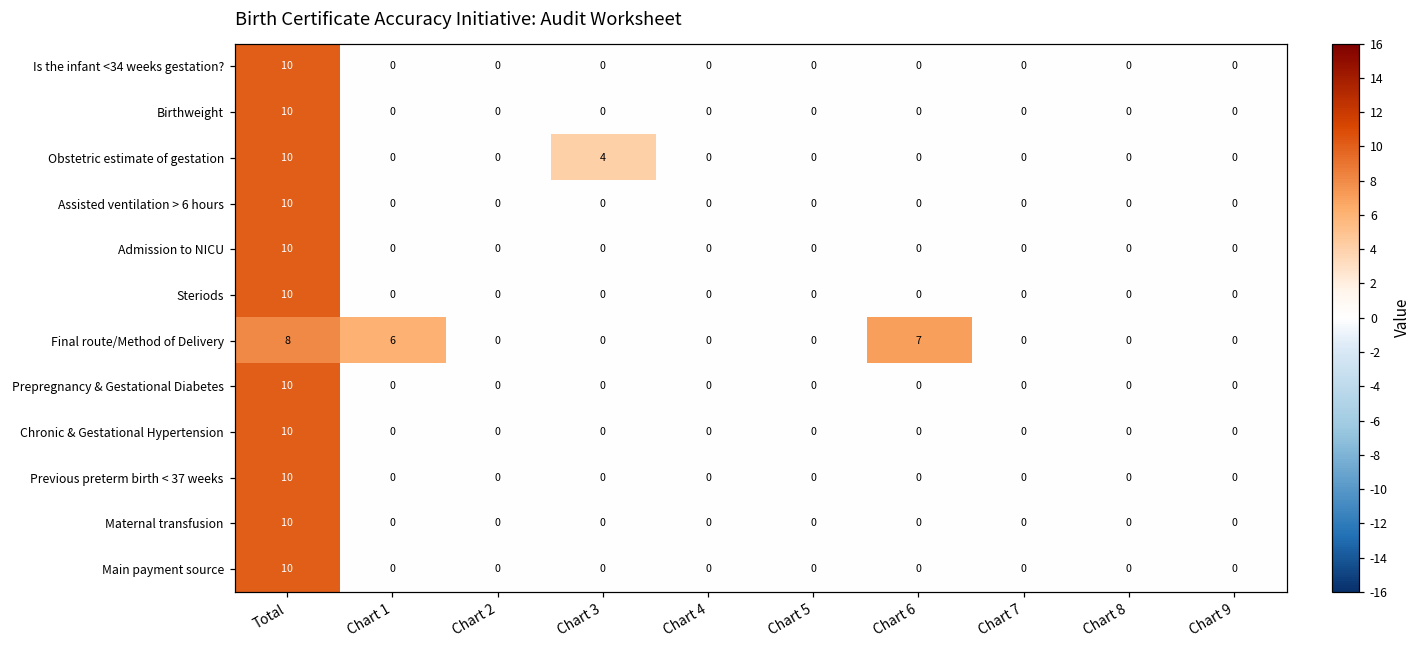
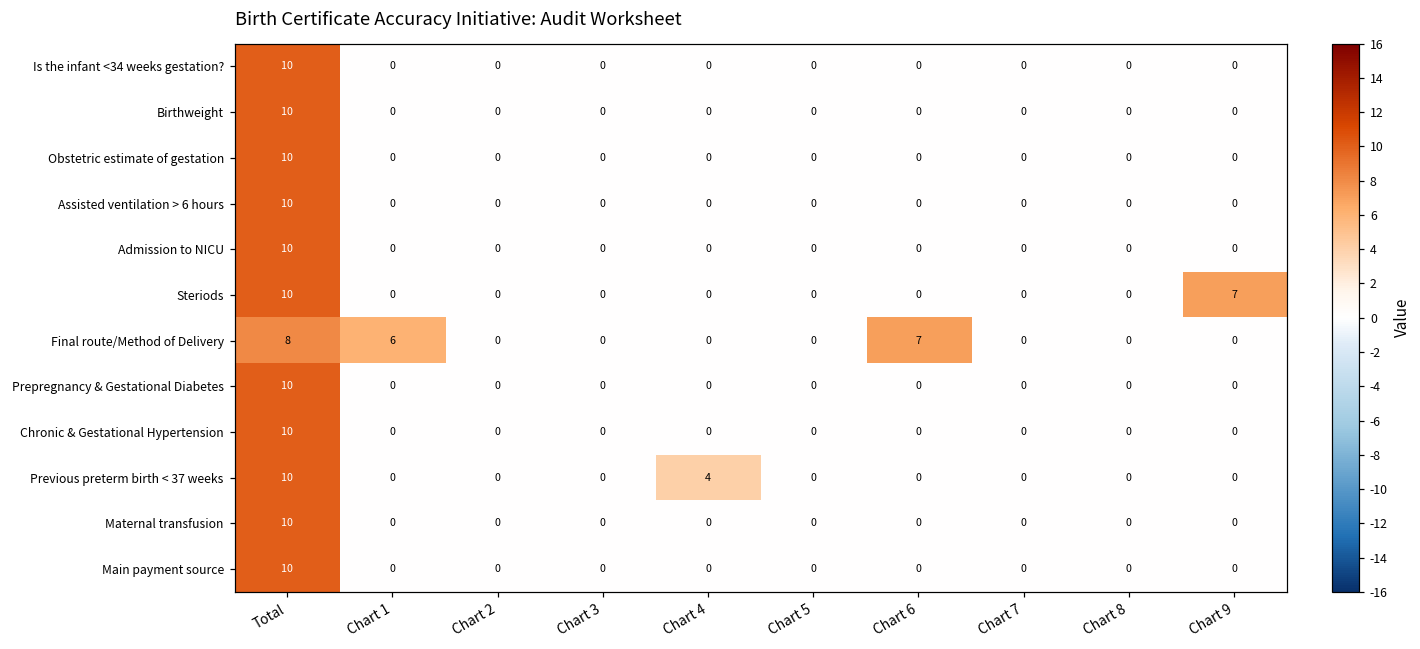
Obstetric estimate of gestation, Chart 3: 4 -> 0
Steriods, Chart 9: 0 -> 7
Previous preterm birth < 37 weeks, Chart 4: 0 -> 4
